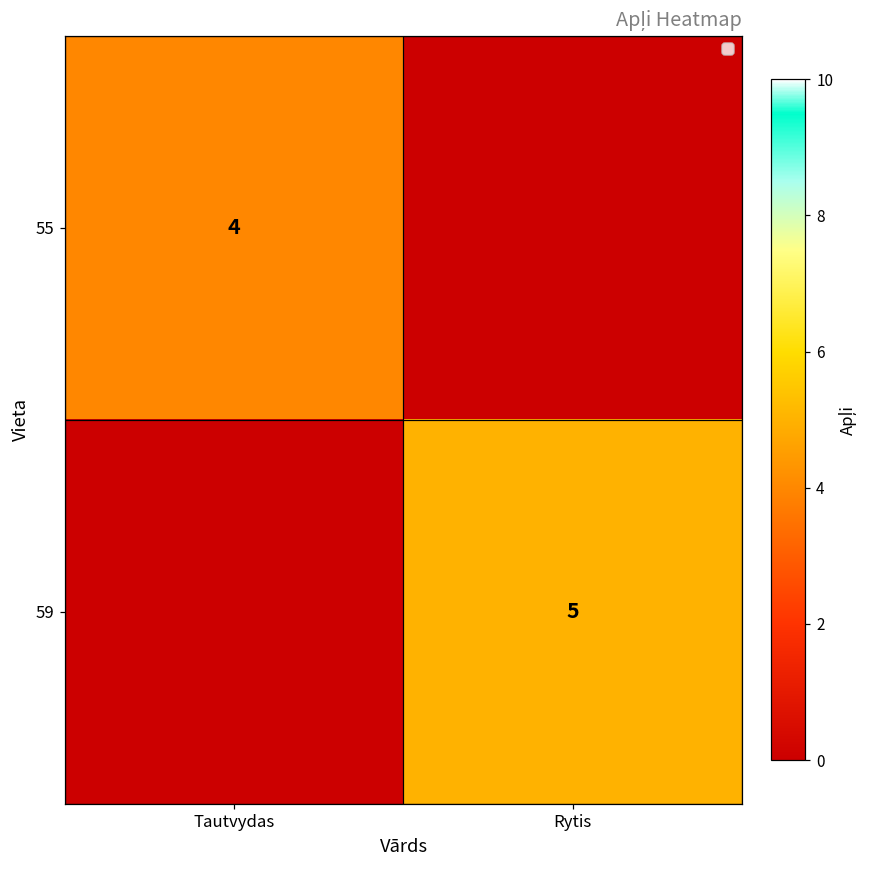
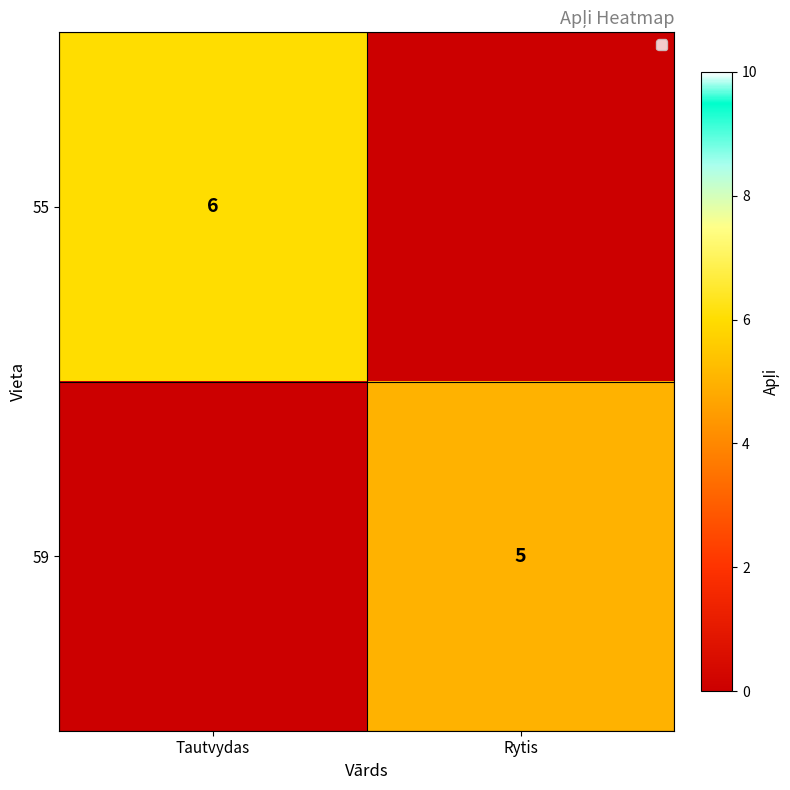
55, Tautvydas: 4 -> 6
